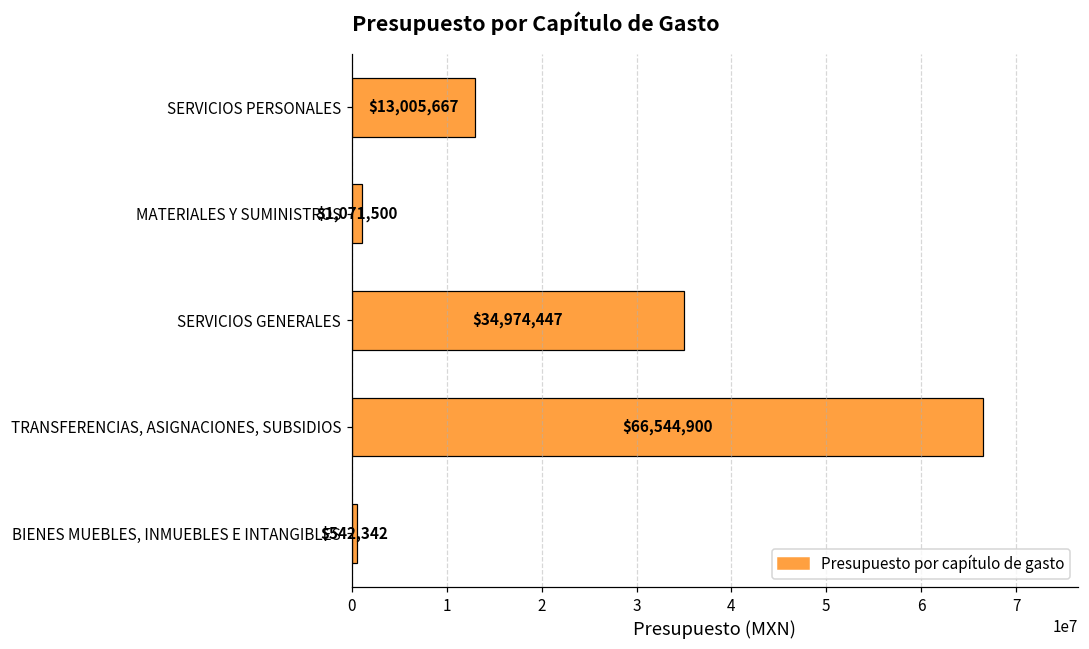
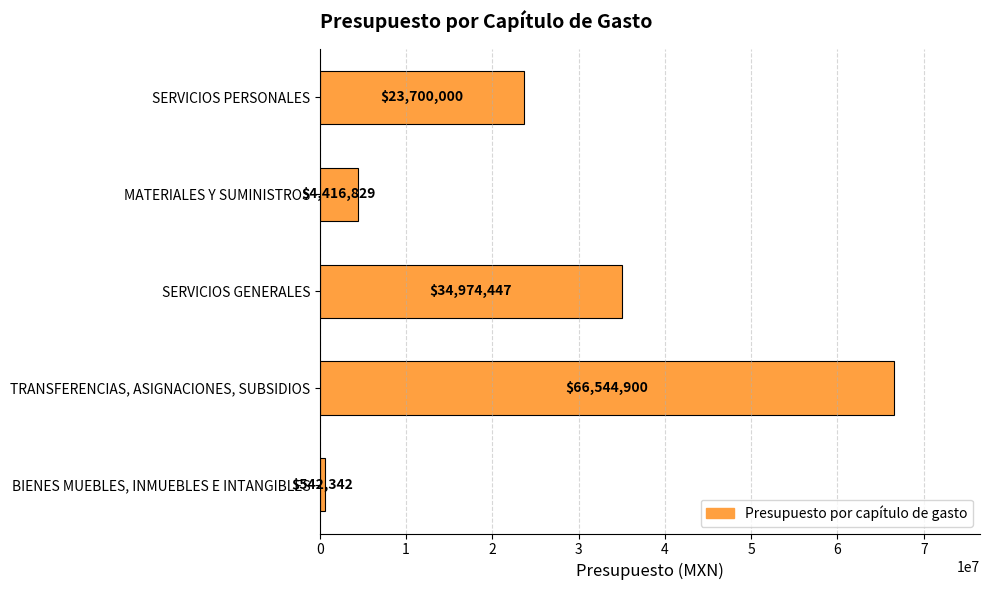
SERVICIOS PERSONALES: $13,005,667 -> $23,700,000
MATERIALES Y SUMINISTROS: $1,071,500 -> $4,416,829
